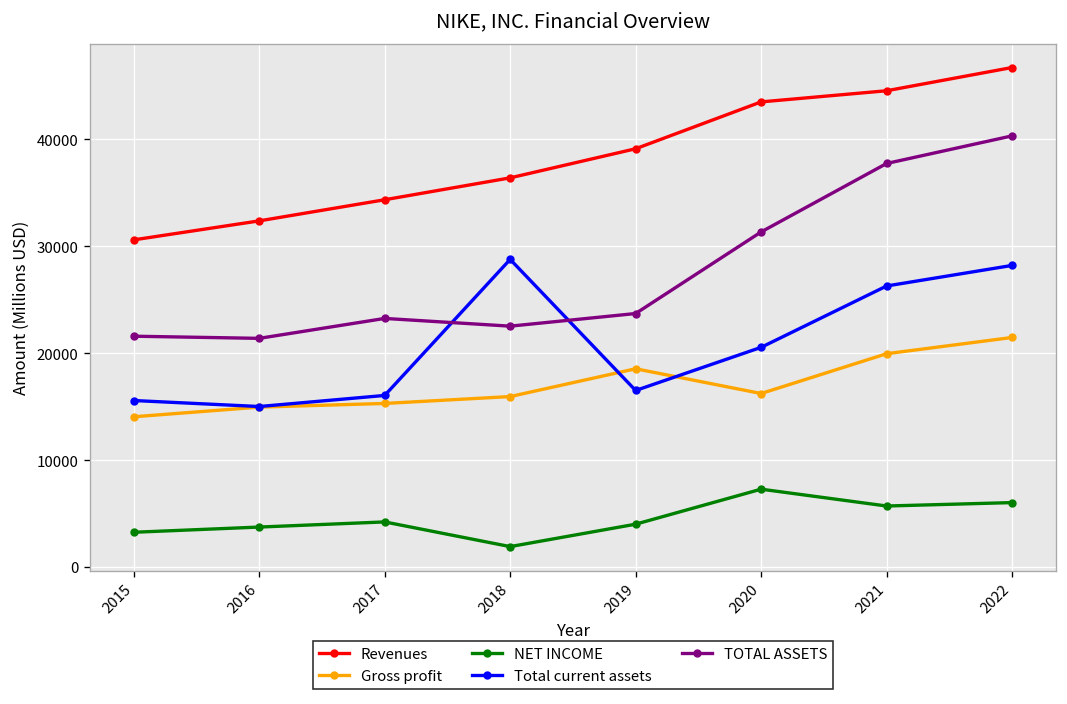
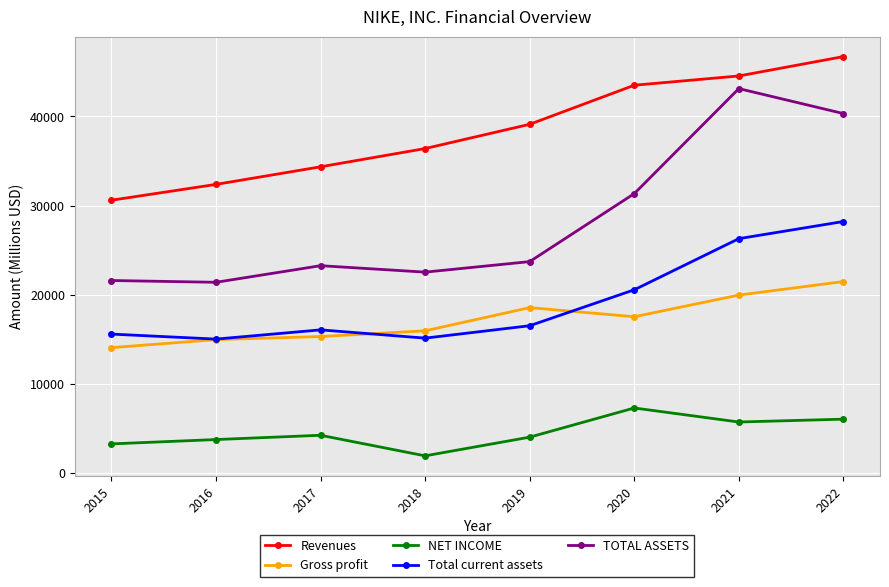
Total current assets, 2018: 29000 -> 15000
Gross profit, 2020: 16000 -> 18000
TOTAL ASSETS, 2021: 38000 -> 43000
